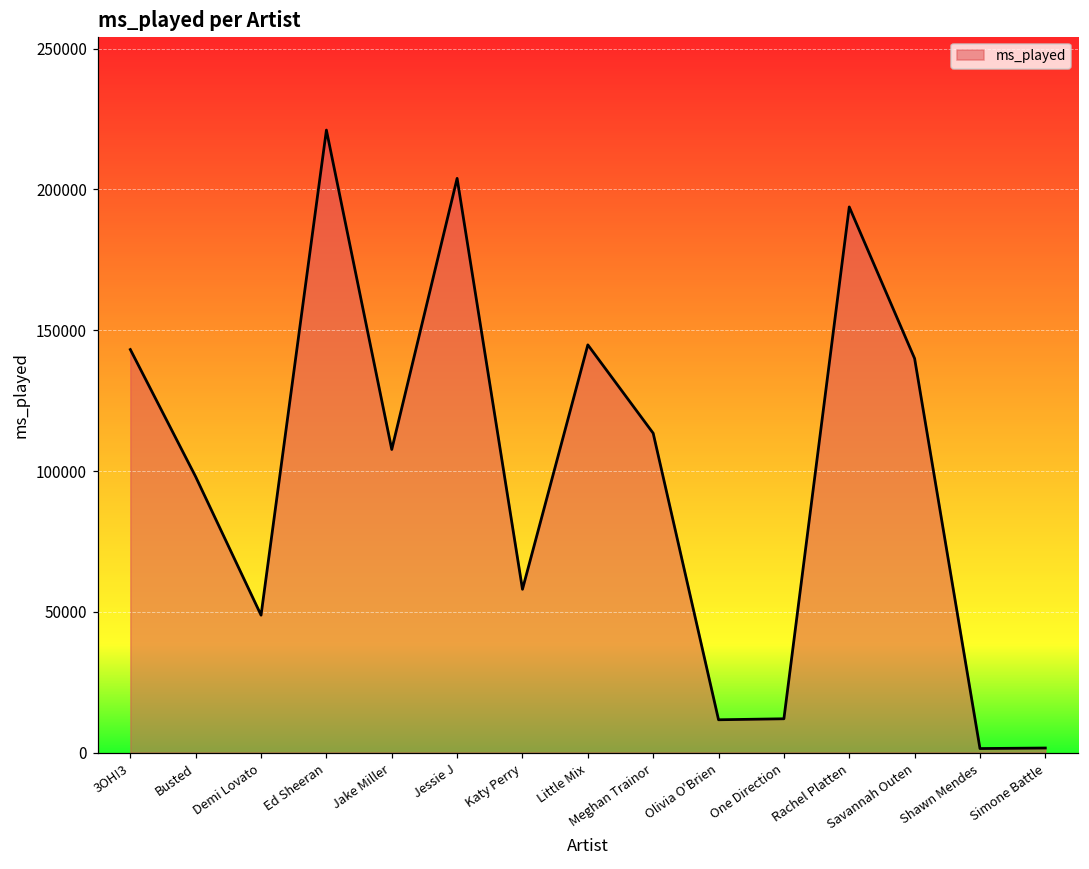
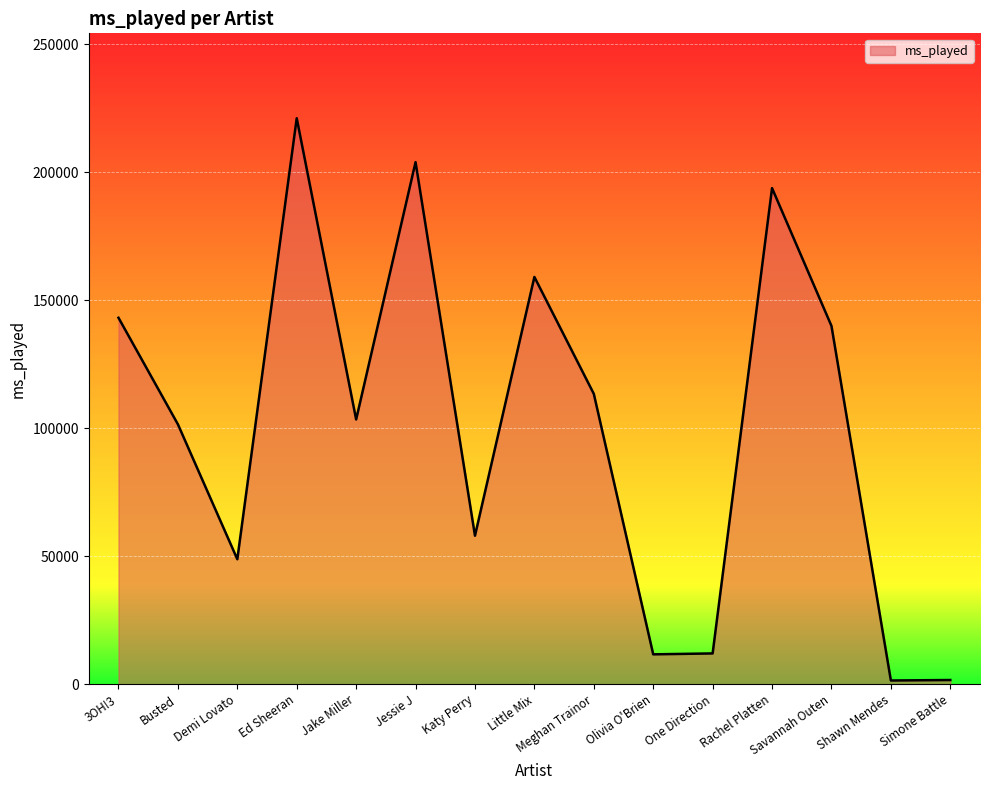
Busted: 98000 -> 102000
Jake Miller: 108000 -> 103000
Little Mix: 145000 -> 159000
